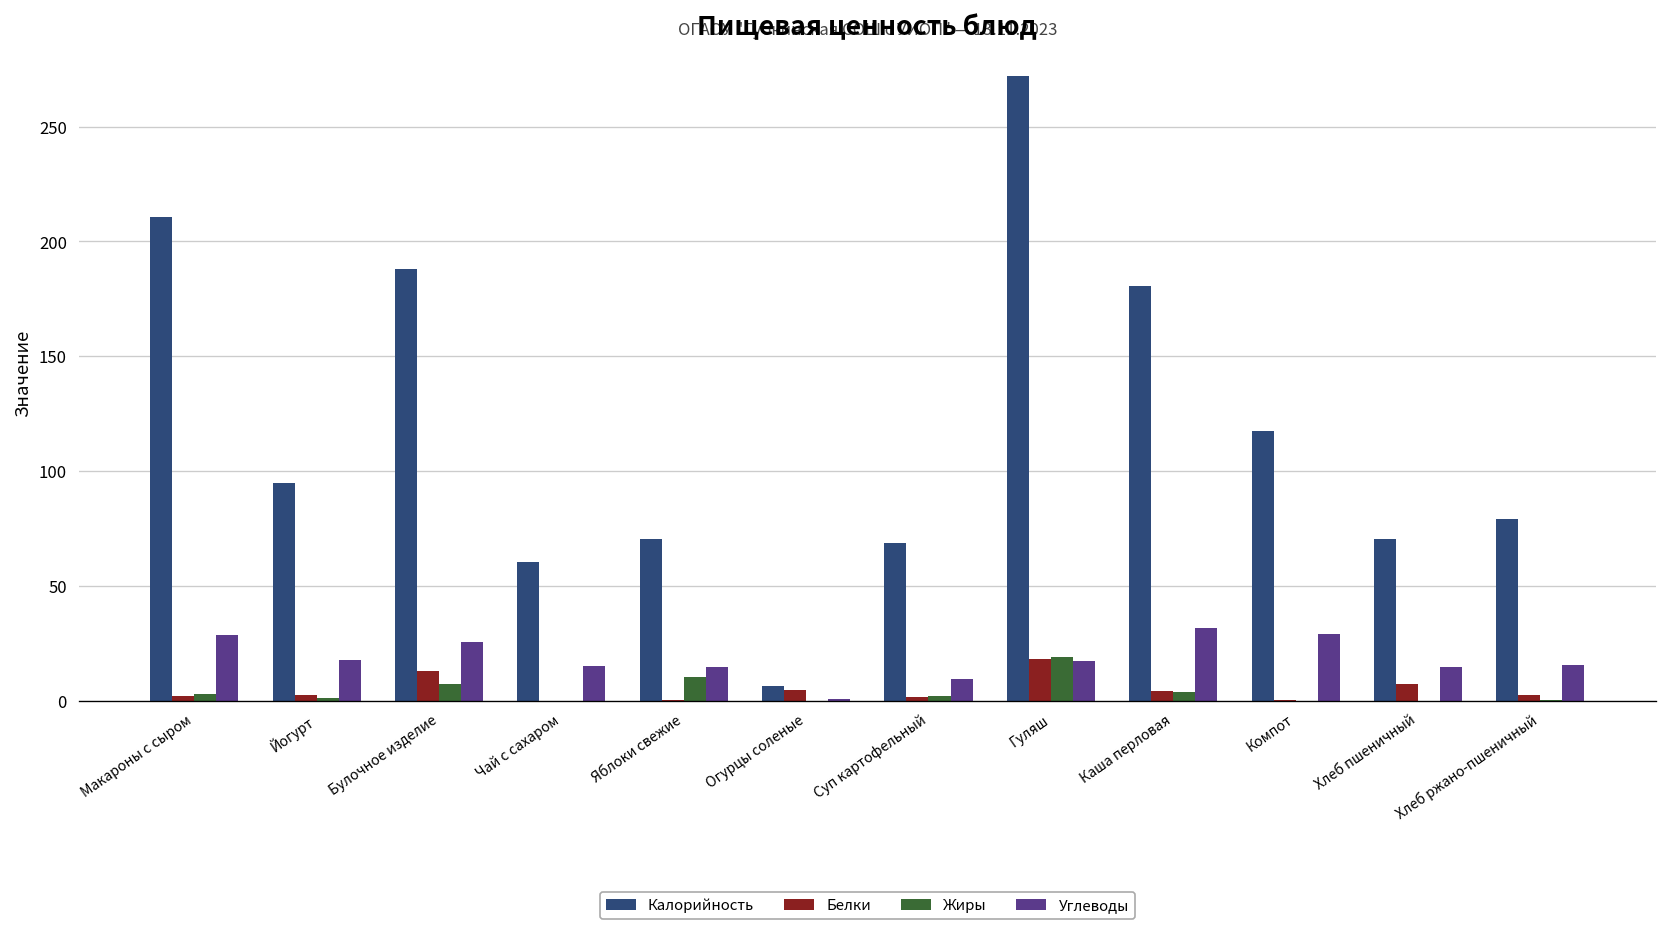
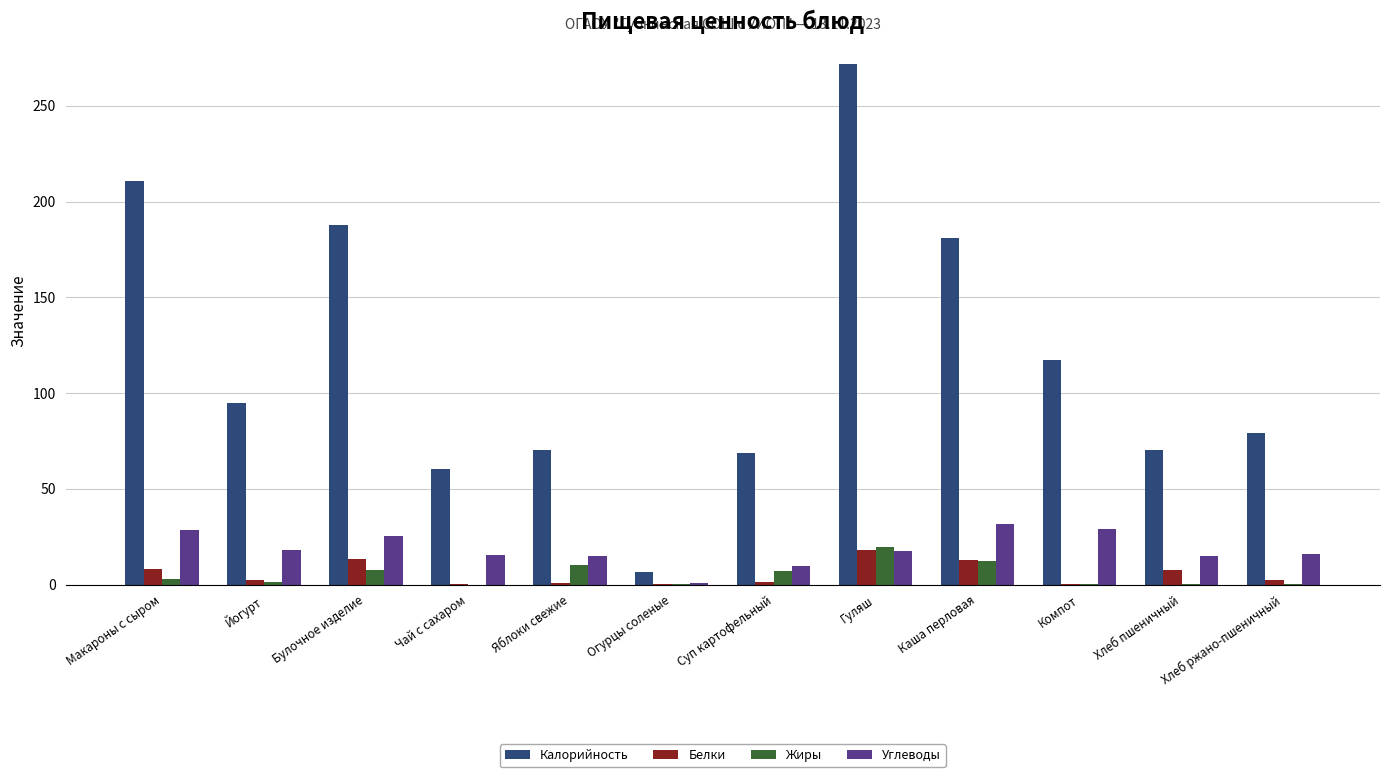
Белки, Макароны с сыром: 2 -> 8
Белки, Огурцы соленые: 5 -> 0
Жиры, Суп картофельный: 2 -> 7
Белки, Каша перловая: 4 -> 13
Жиры, Каша перловая: 4 -> 12
